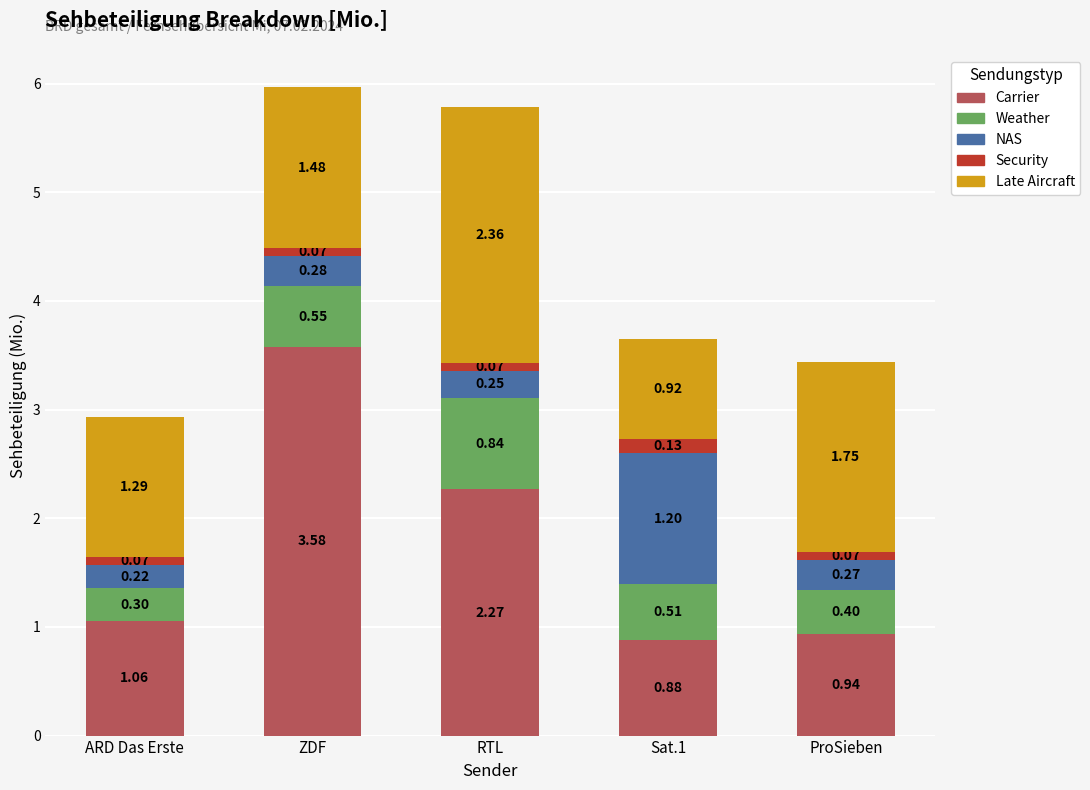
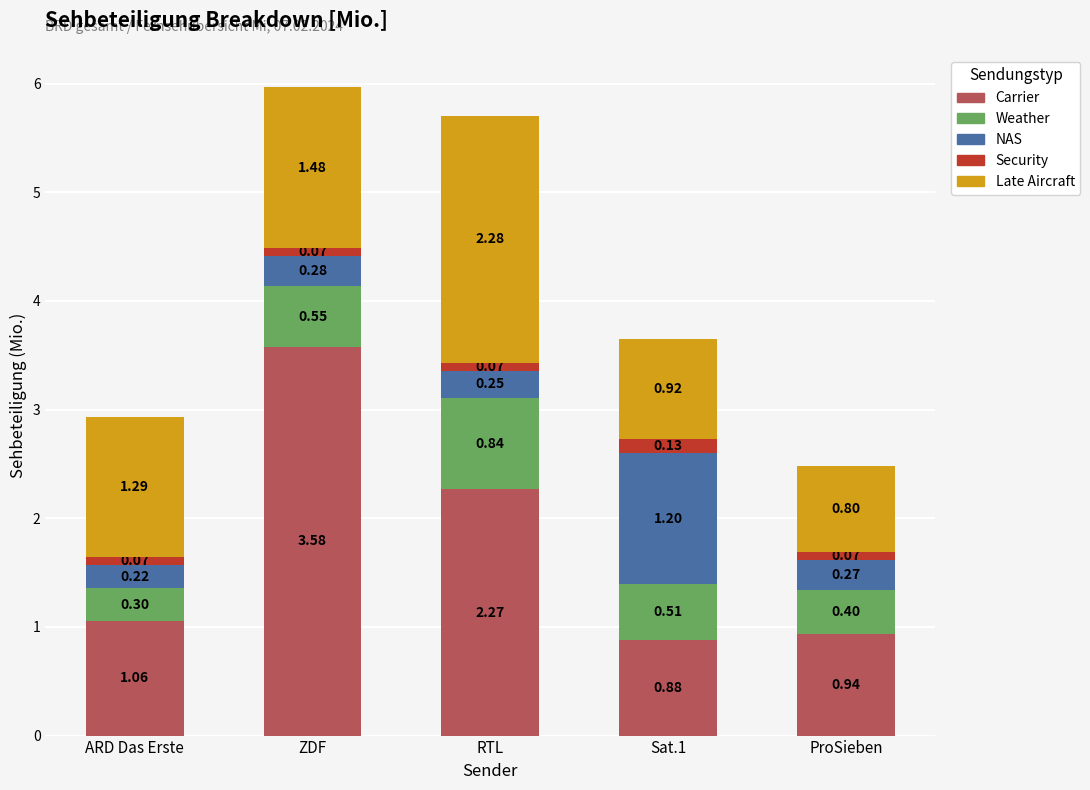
Late Aircraft, RTL: 2.36 -> 2.28
Late Aircraft, ProSieben: 1.75 -> 0.80
